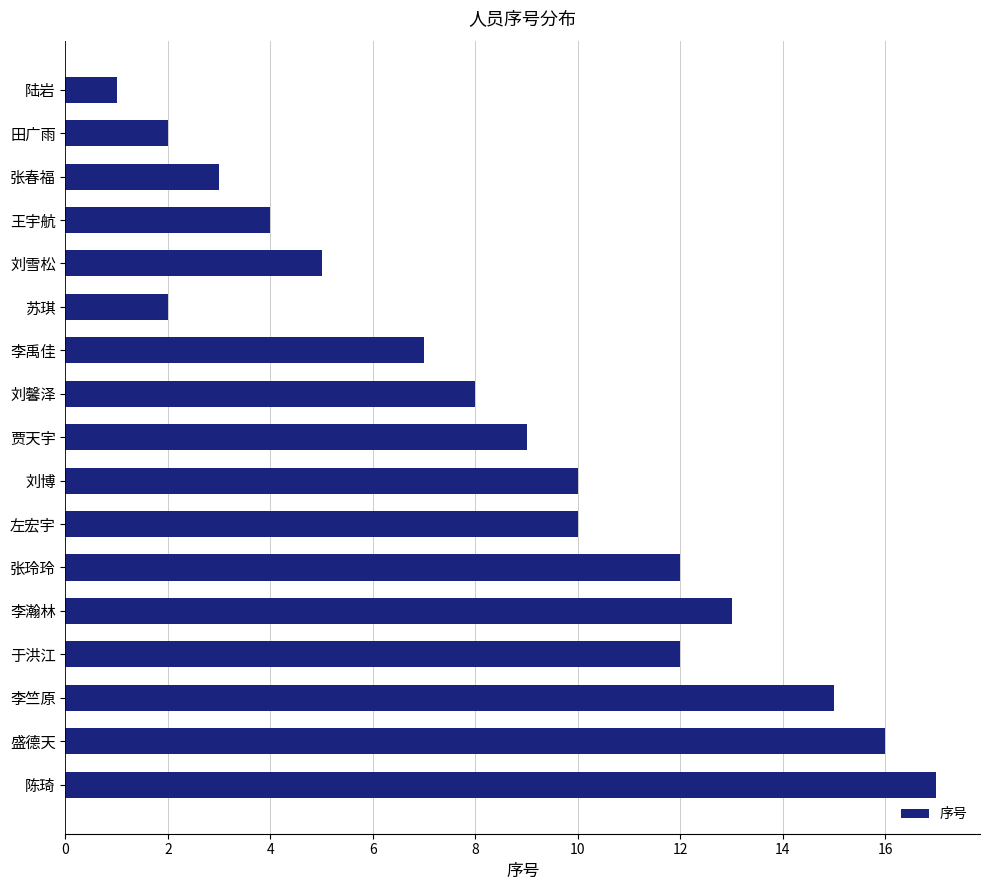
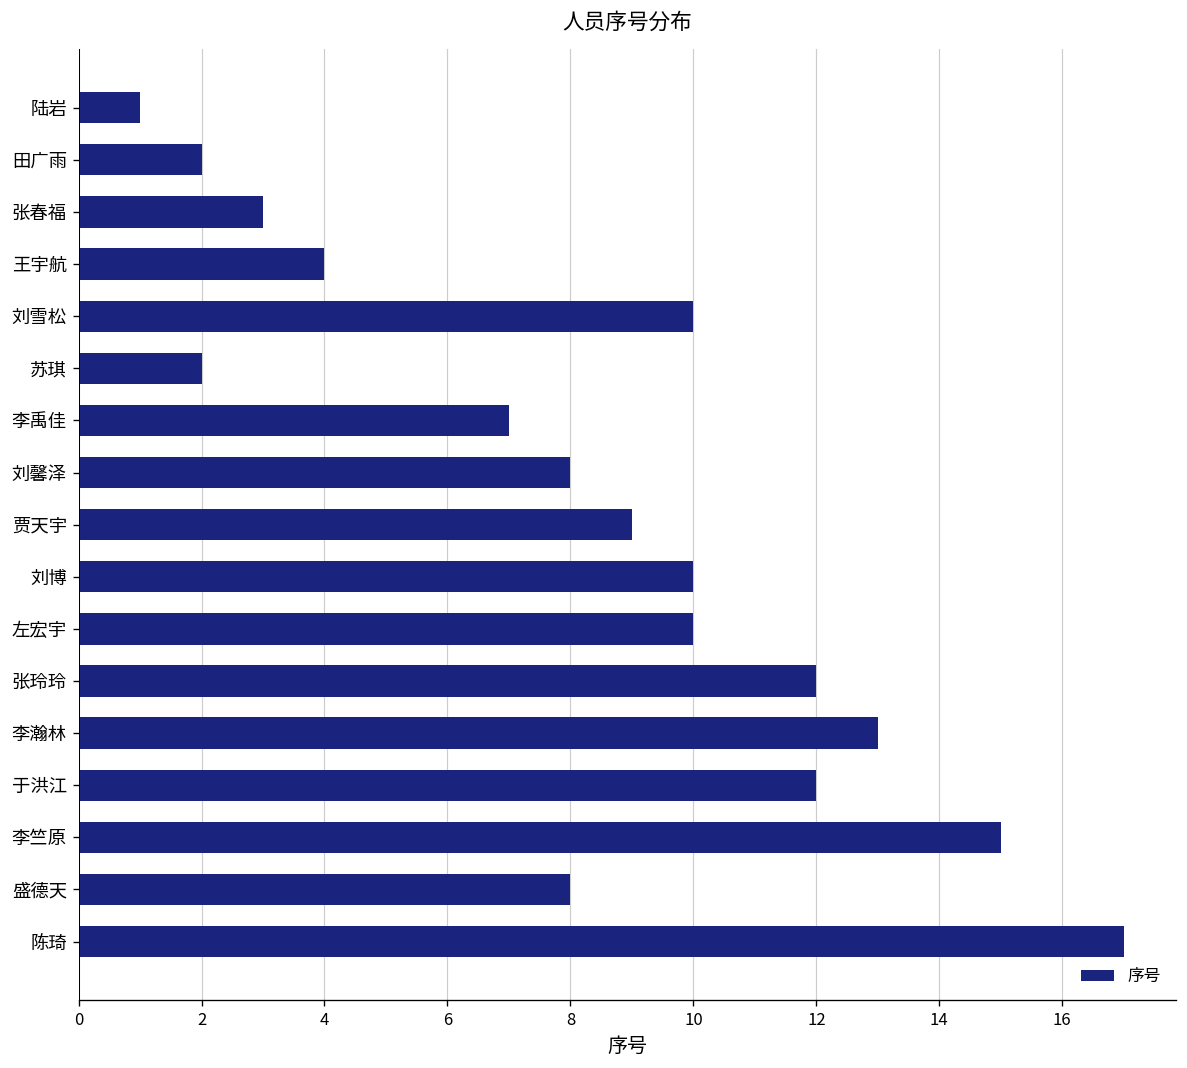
刘雪松: 5 -> 10
盛德天: 16 -> 8
